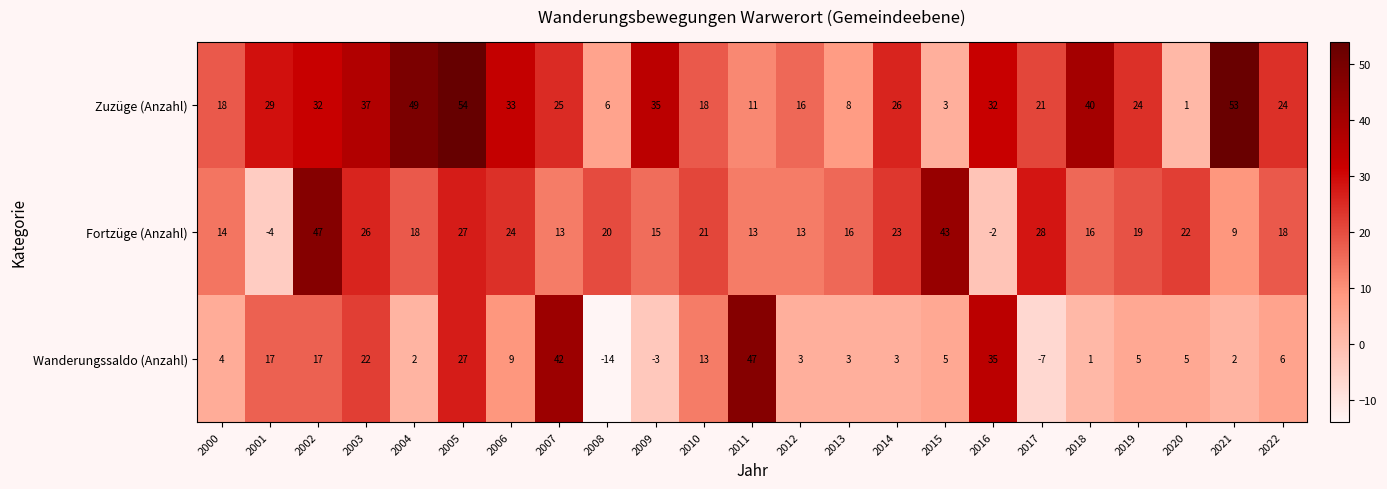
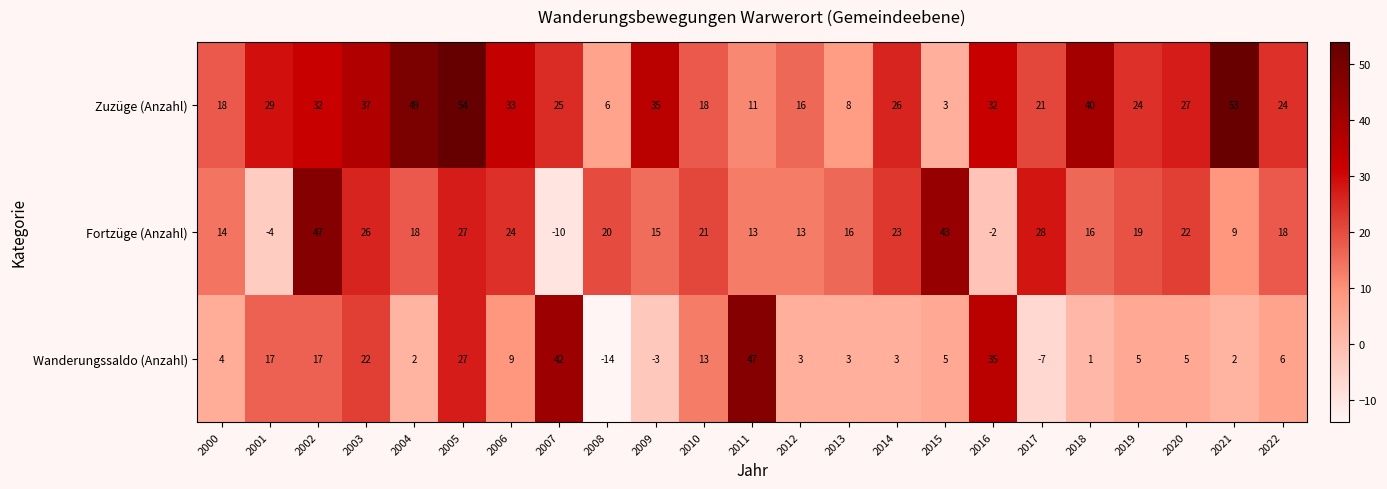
Zuzüge (Anzahl), 2020: 1 -> 27
Fortzüge (Anzahl), 2007: 13 -> -10
